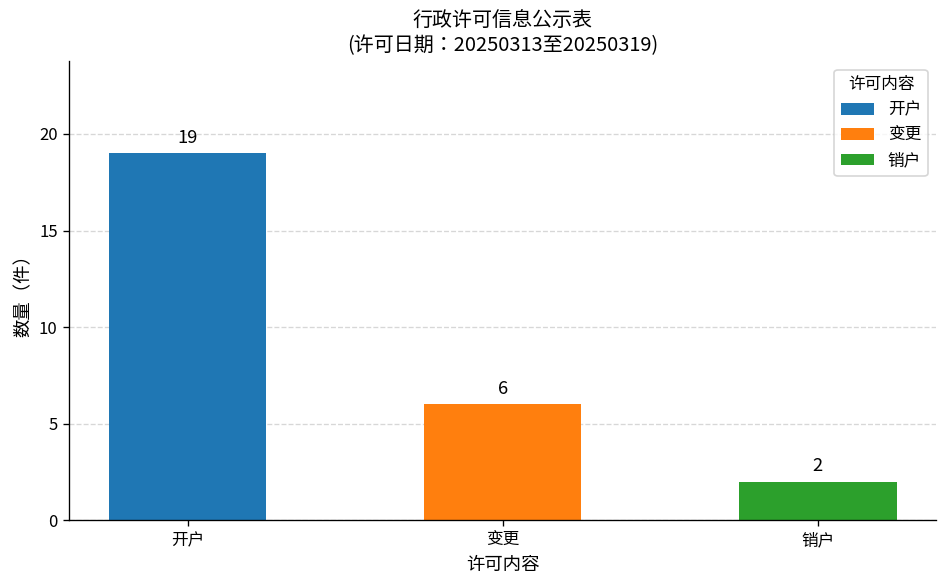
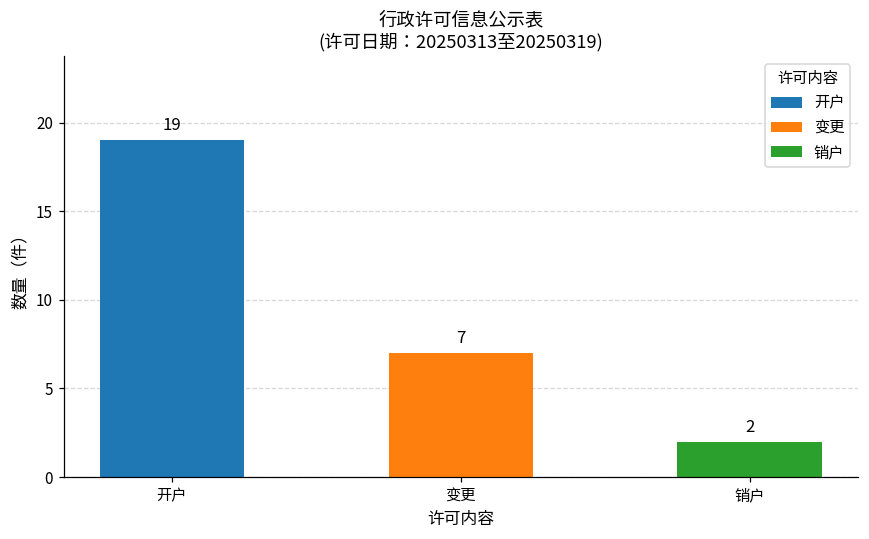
变更: 6 -> 7
